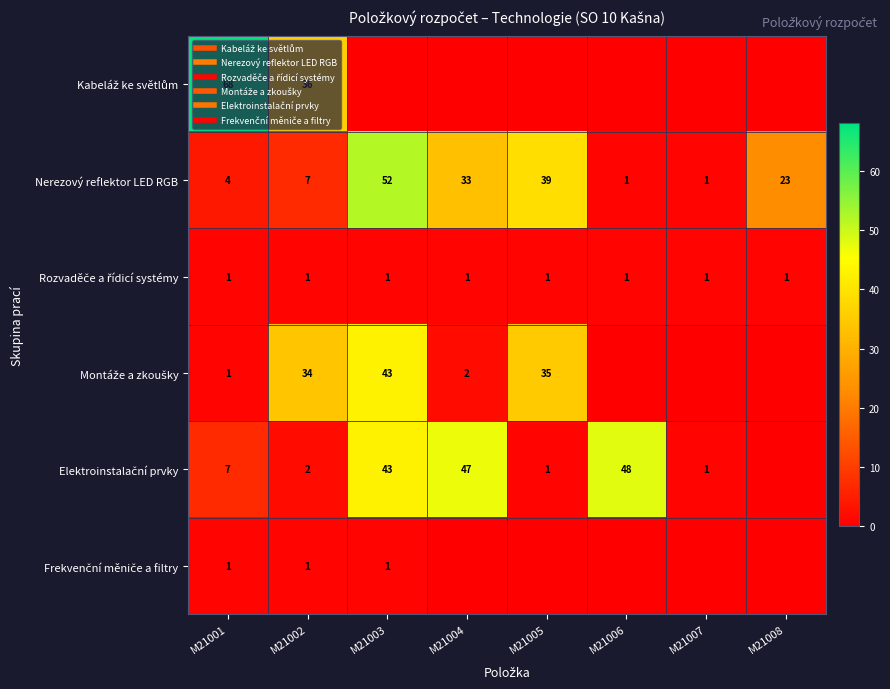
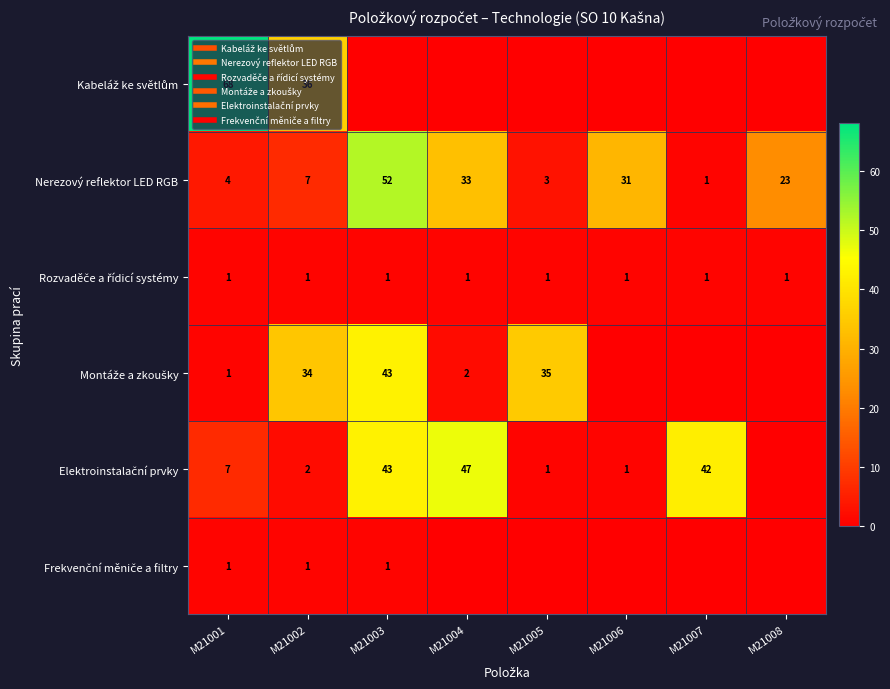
Nerezový reflektor LED RGB, M21005: 39 -> 3
Nerezový reflektor LED RGB, M21006: 1 -> 31
Elektroinstalační prvky, M21006: 48 -> 1
Elektroinstalační prvky, M21007: 1 -> 42
